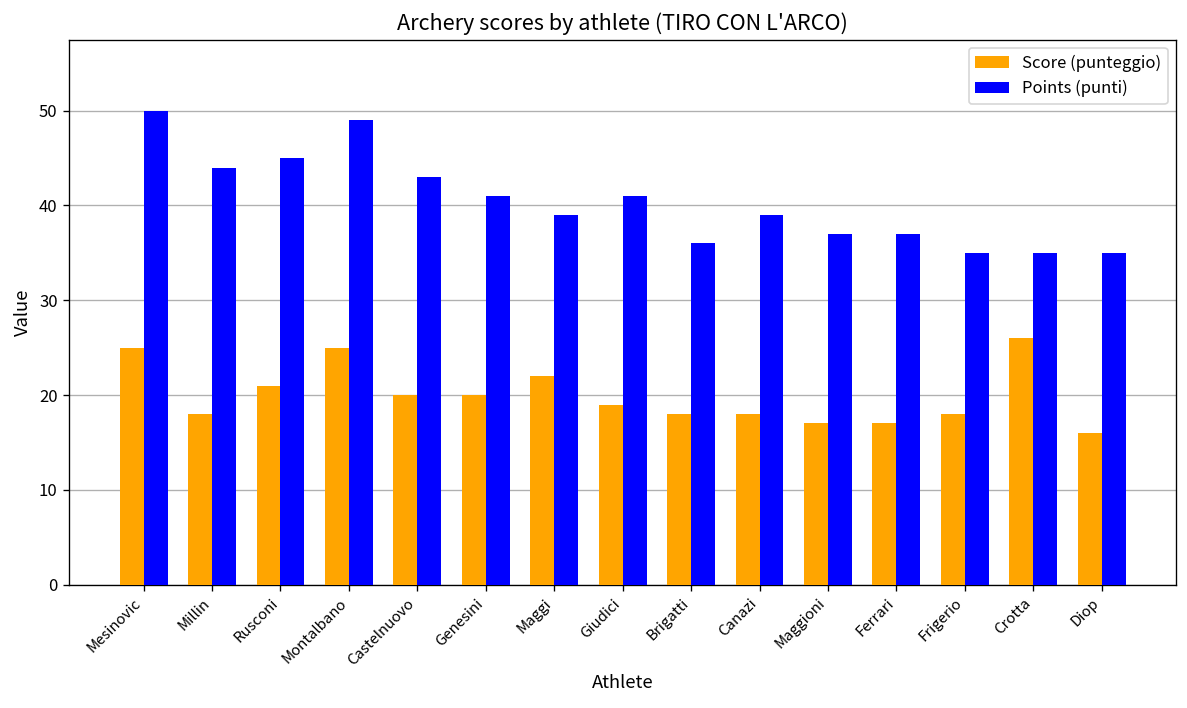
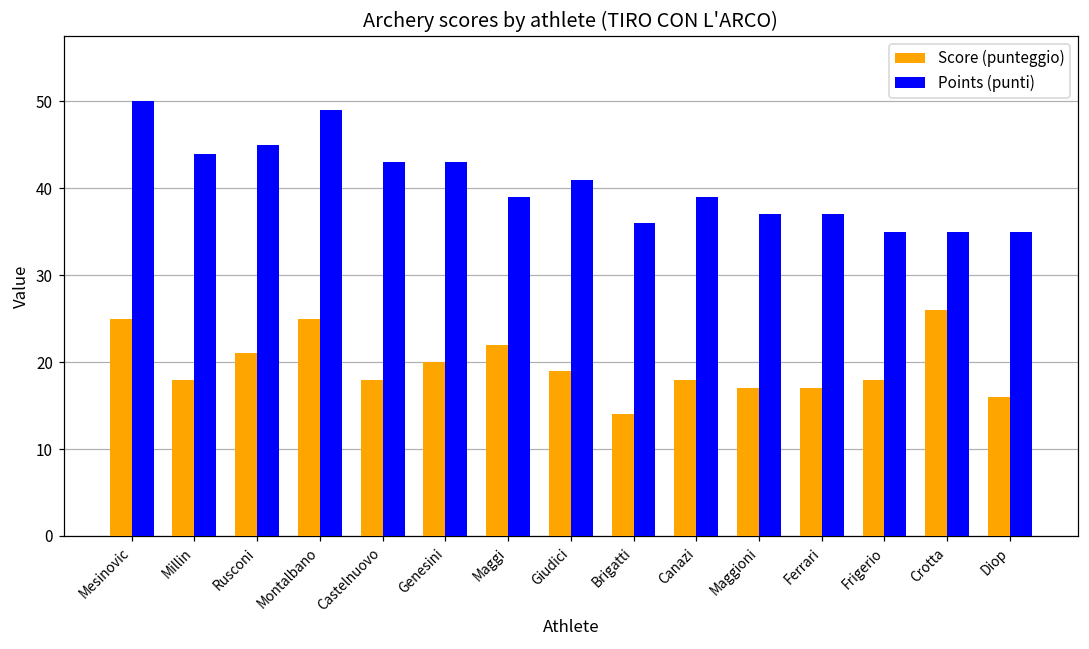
Score (punteggio), Castelnuovo: 20 -> 18
Points (punti), Genesini: 41 -> 43
Score (punteggio), Brigatti: 18 -> 14
